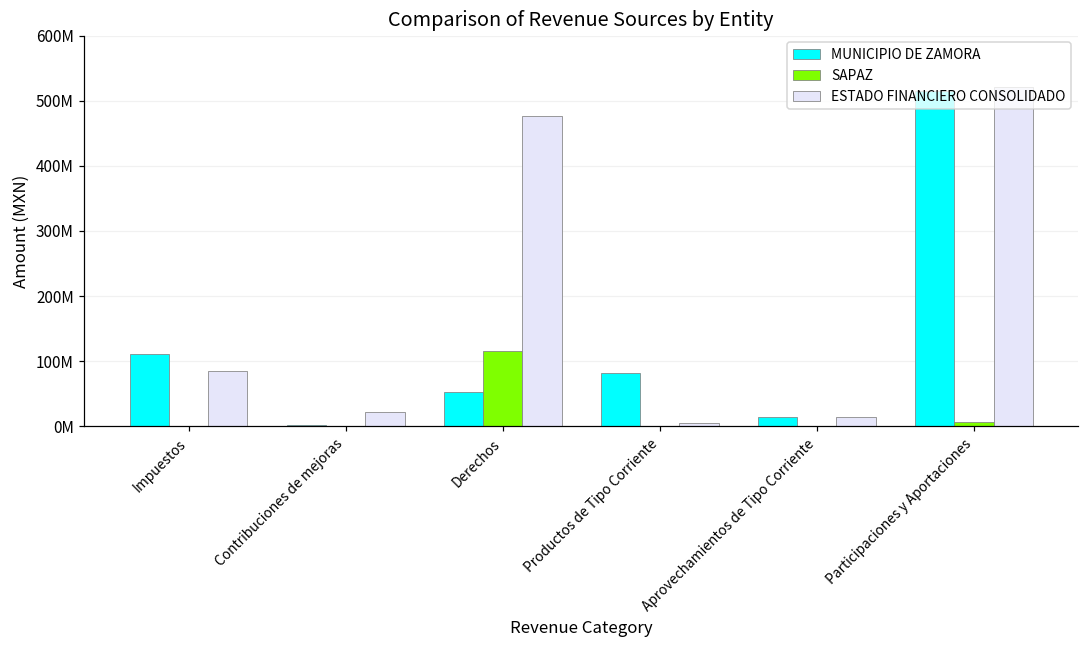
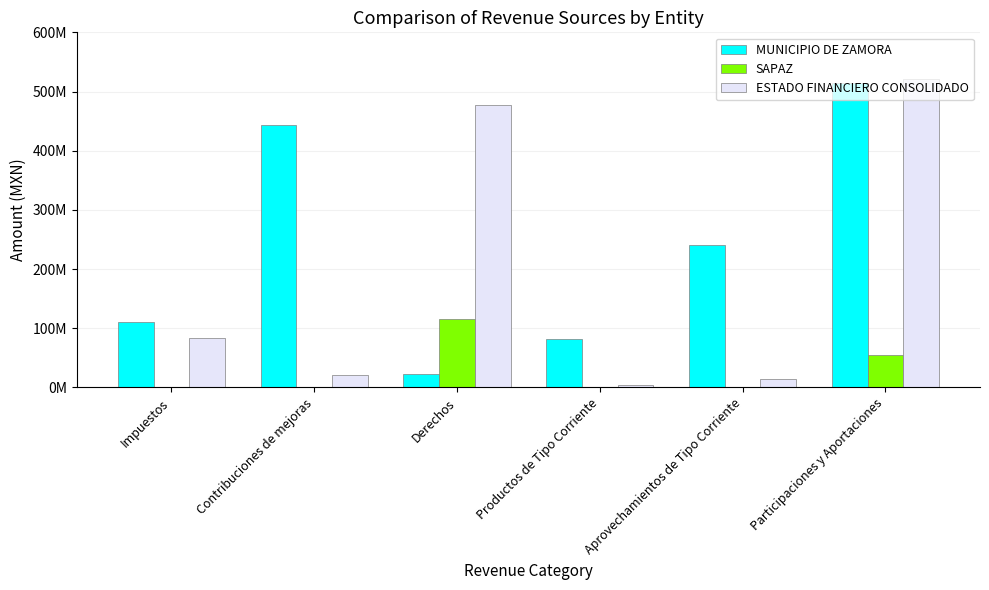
MUNICIPIO DE ZAMORA, Contribuciones de mejoras: 0 -> 440000000
MUNICIPIO DE ZAMORA, Derechos: 50000000 -> 20000000
MUNICIPIO DE ZAMORA, Aprovechamientos de Tipo Corriente: 10000000 -> 240000000
SAPAZ, Participaciones y Aportaciones: 10000000 -> 50000000
